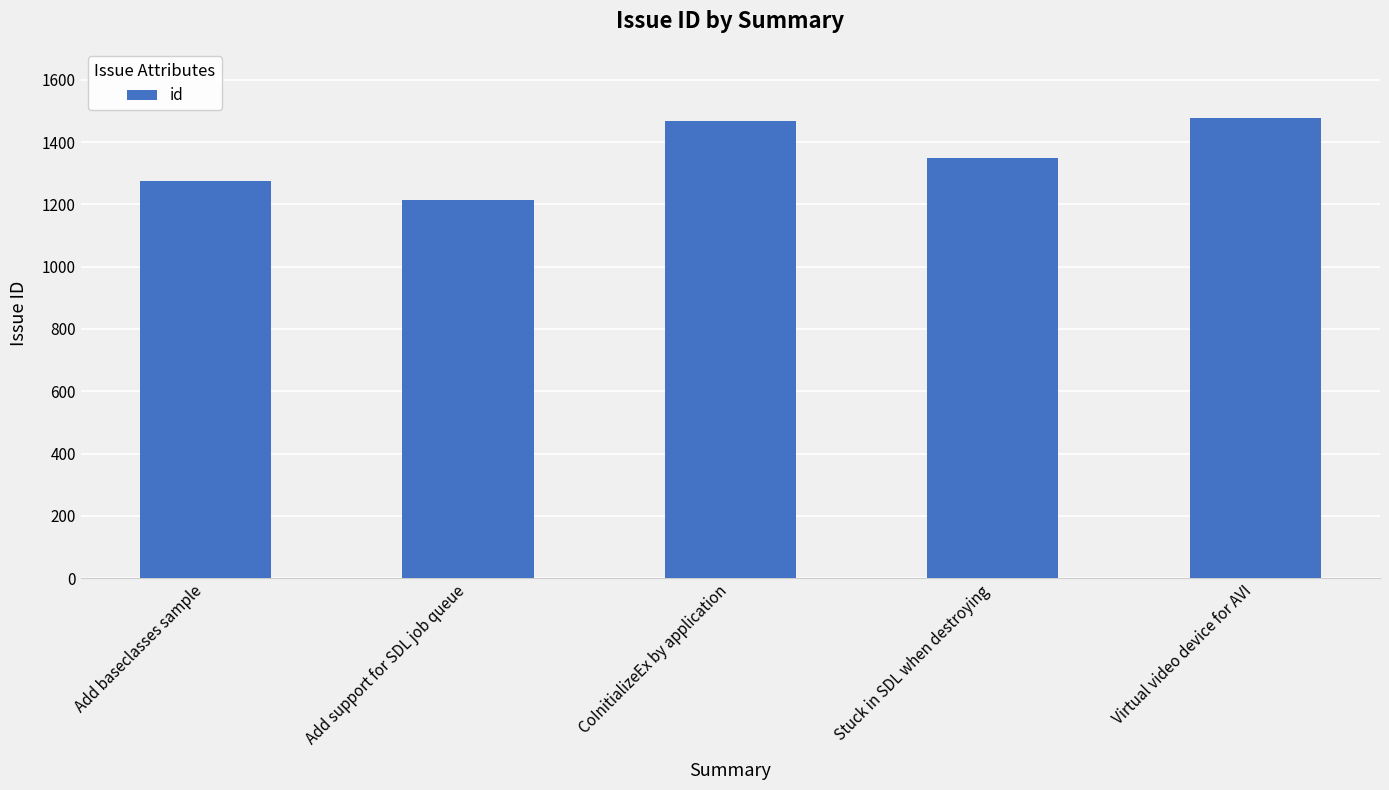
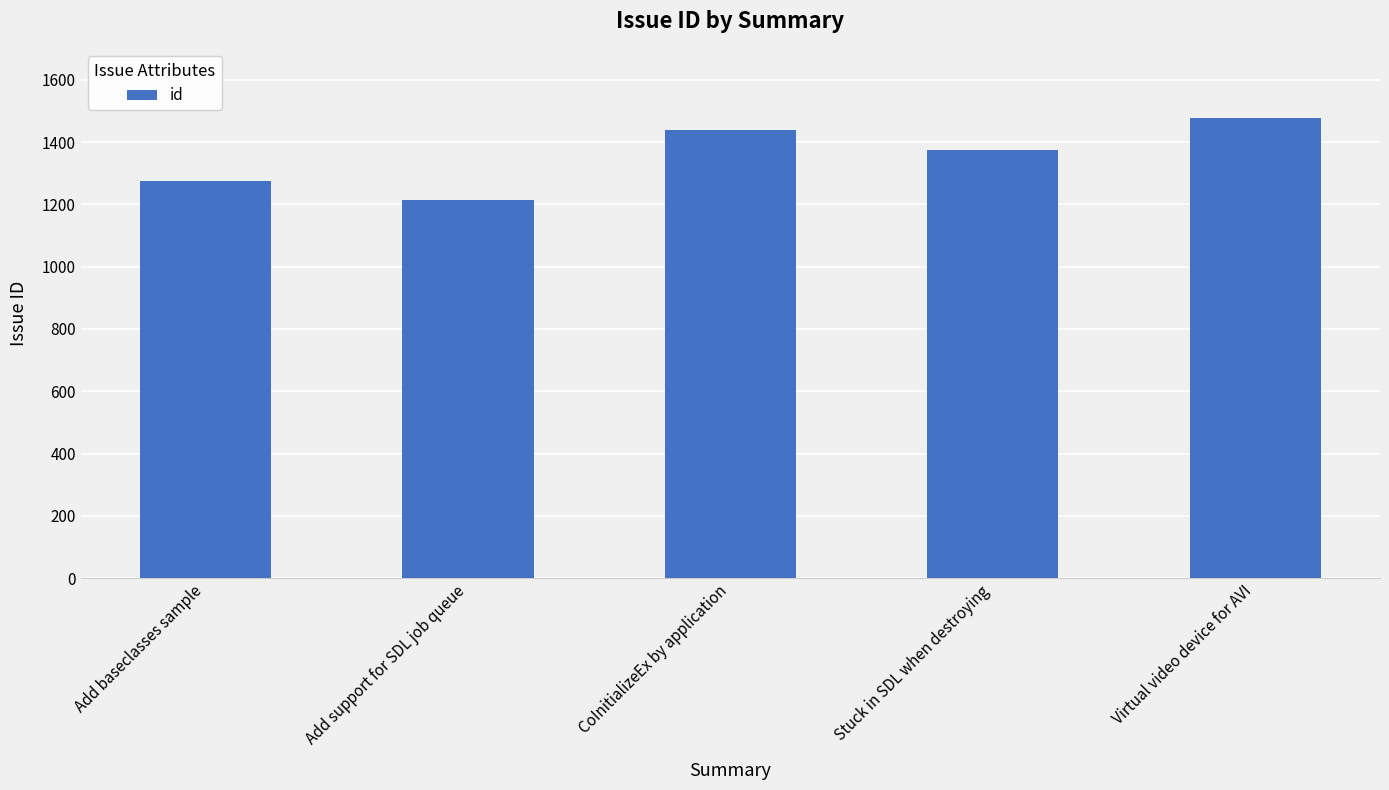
CoInitializeEx by application: 1470 -> 1440
Stuck in SDL when destroying: 1350 -> 1380
